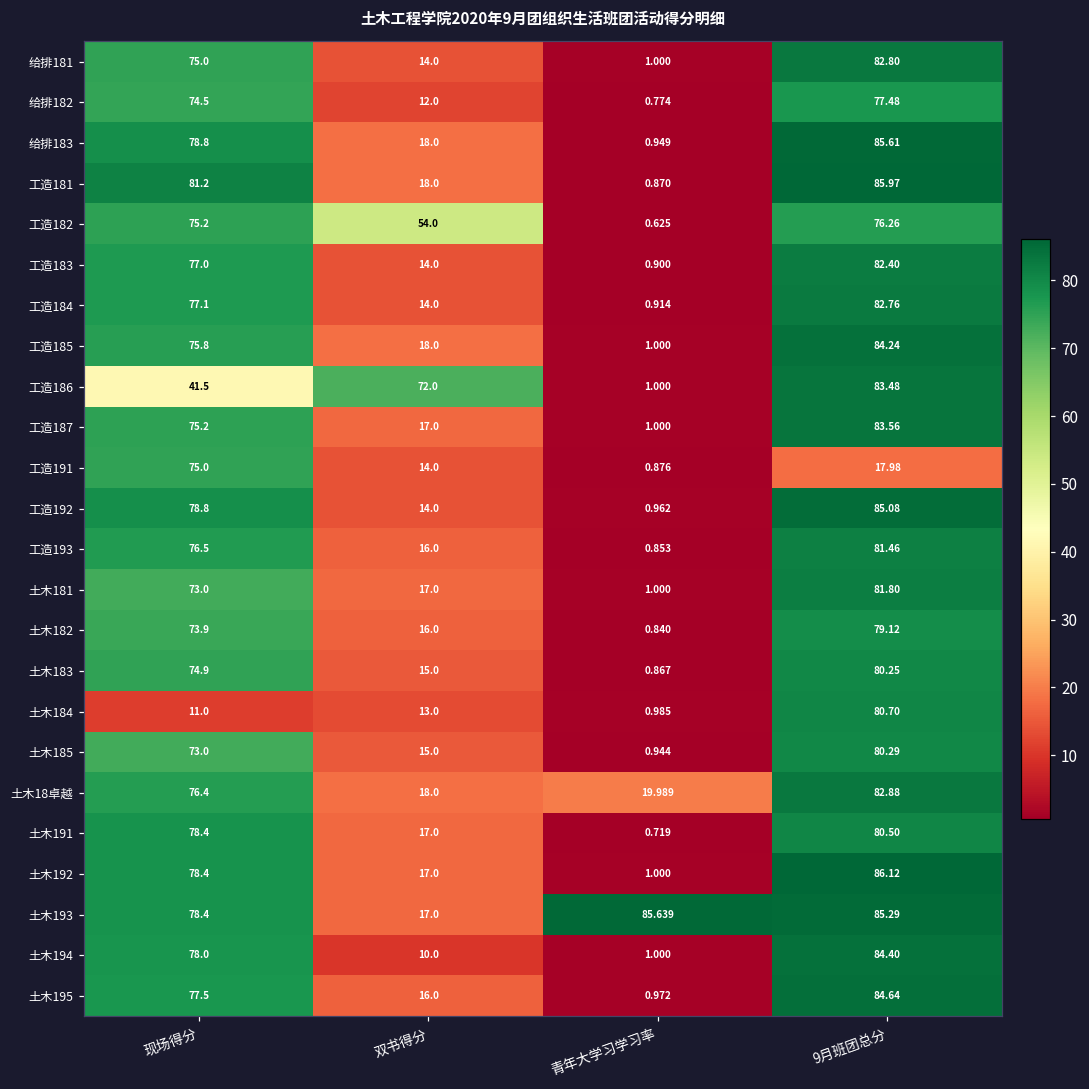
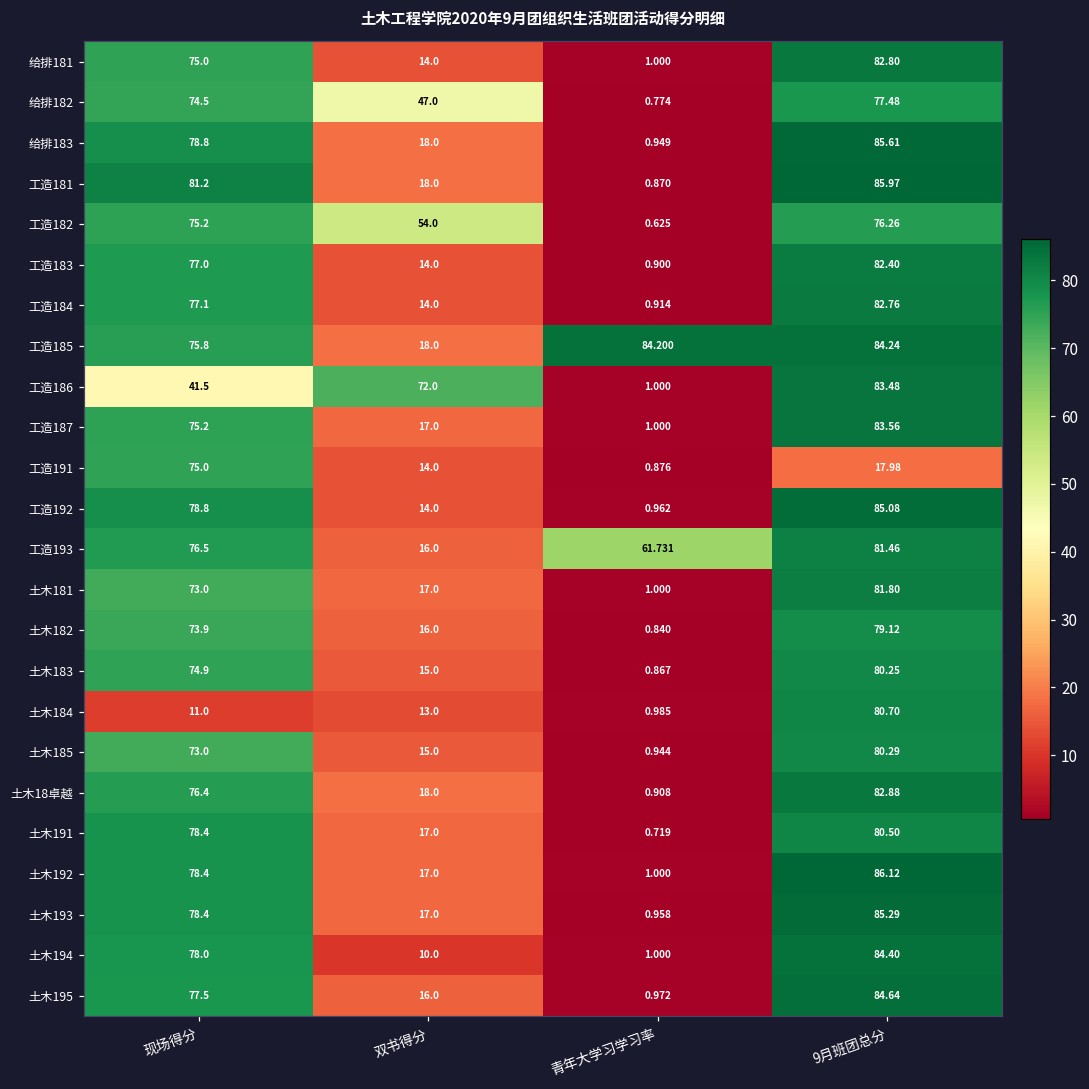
给排182, 双书得分: 12.0 -> 47.0
工造185, 青年大学习学习率: 1.000 -> 84.200
工造193, 青年大学习学习率: 0.853 -> 61.731
土木18卓越, 青年大学习学习率: 19.989 -> 0.908
土木193, 青年大学习学习率: 85.639 -> 0.958
